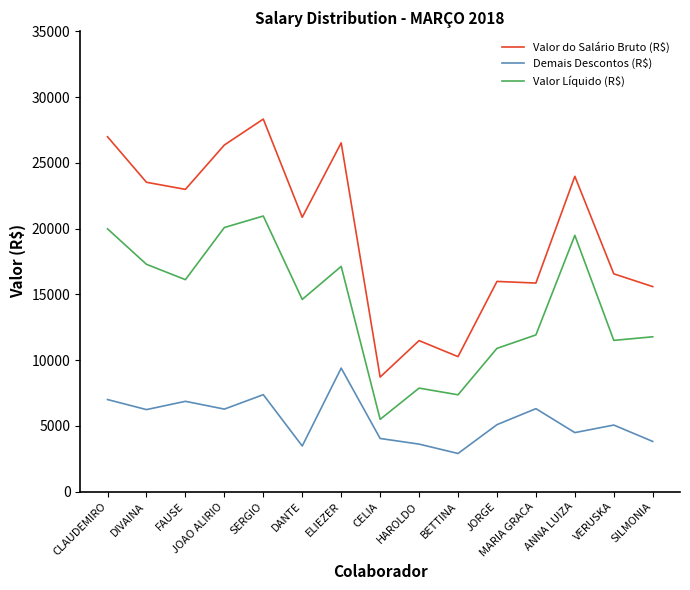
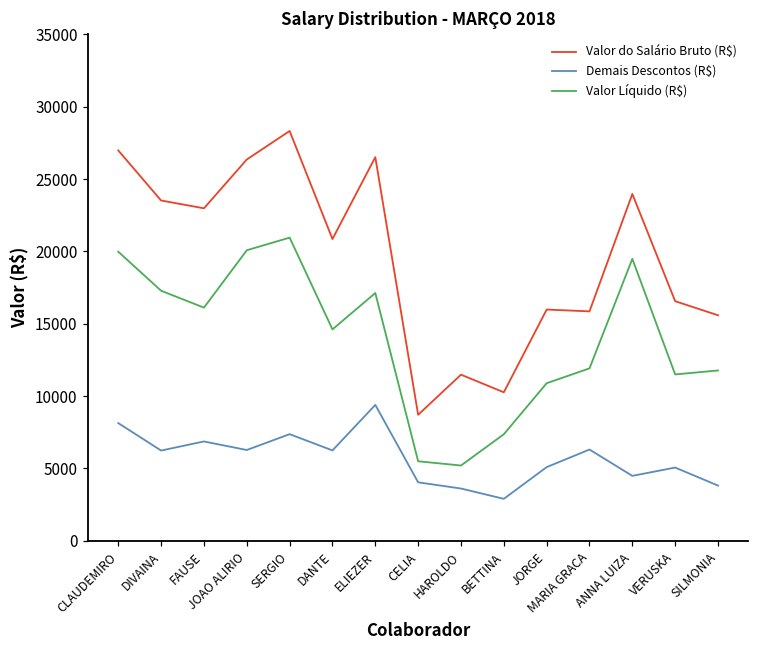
Demais Descontos (R$), CLAUDEMIRO: 7000 -> 8100
Demais Descontos (R$), DANTE: 3500 -> 6200
Valor Líquido (R$), HAROLDO: 7900 -> 5200
